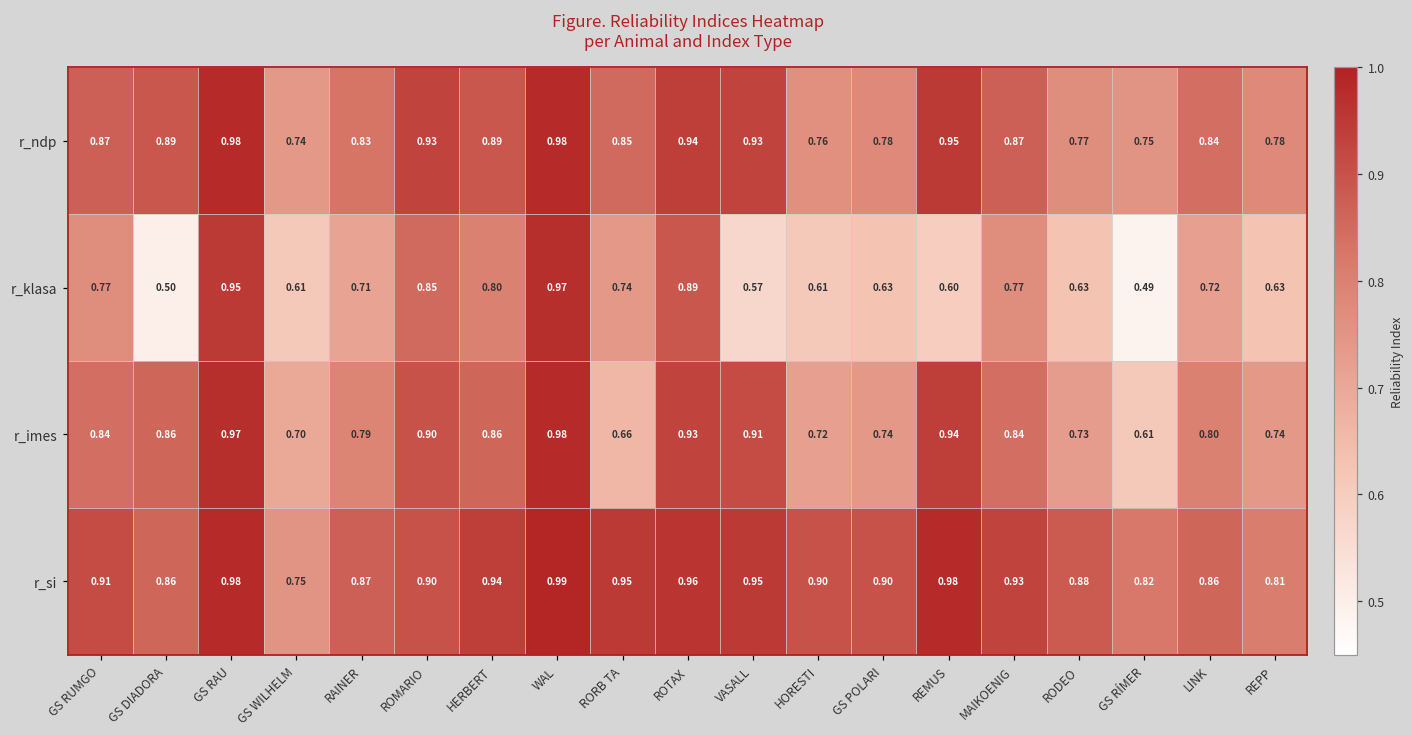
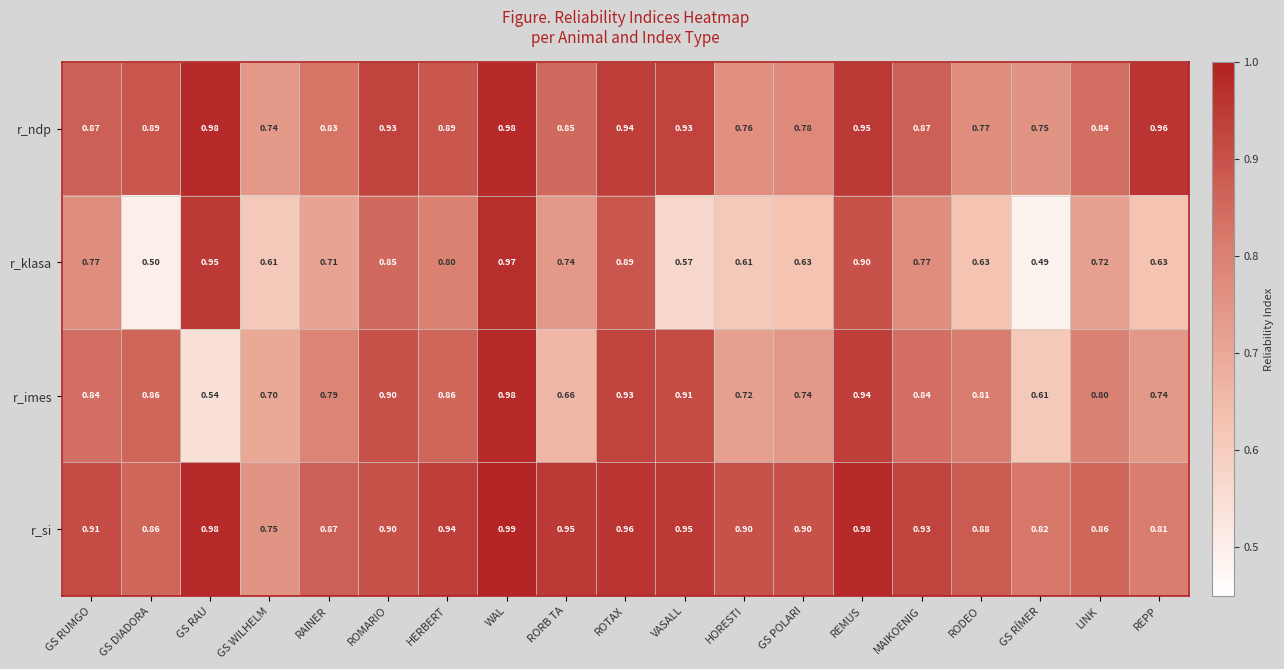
r_ndp, REPP: 0.78 -> 0.96
r_klasa, REMUS: 0.60 -> 0.90
r_imes, GS RAU: 0.97 -> 0.54
r_imes, RODEO: 0.73 -> 0.81
